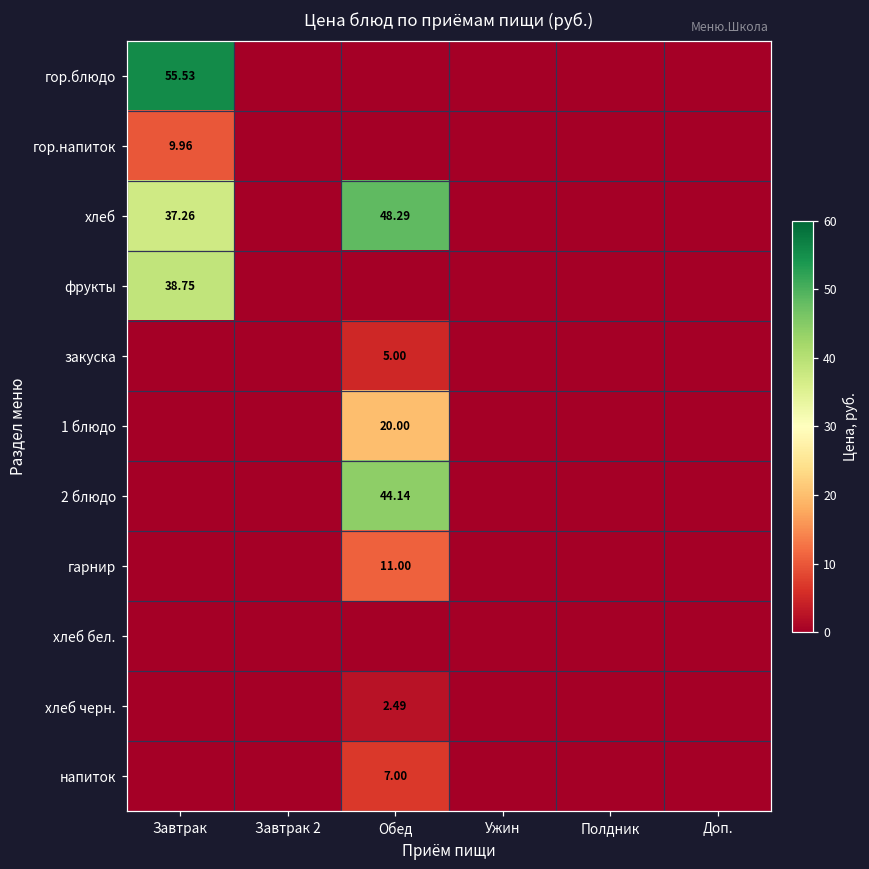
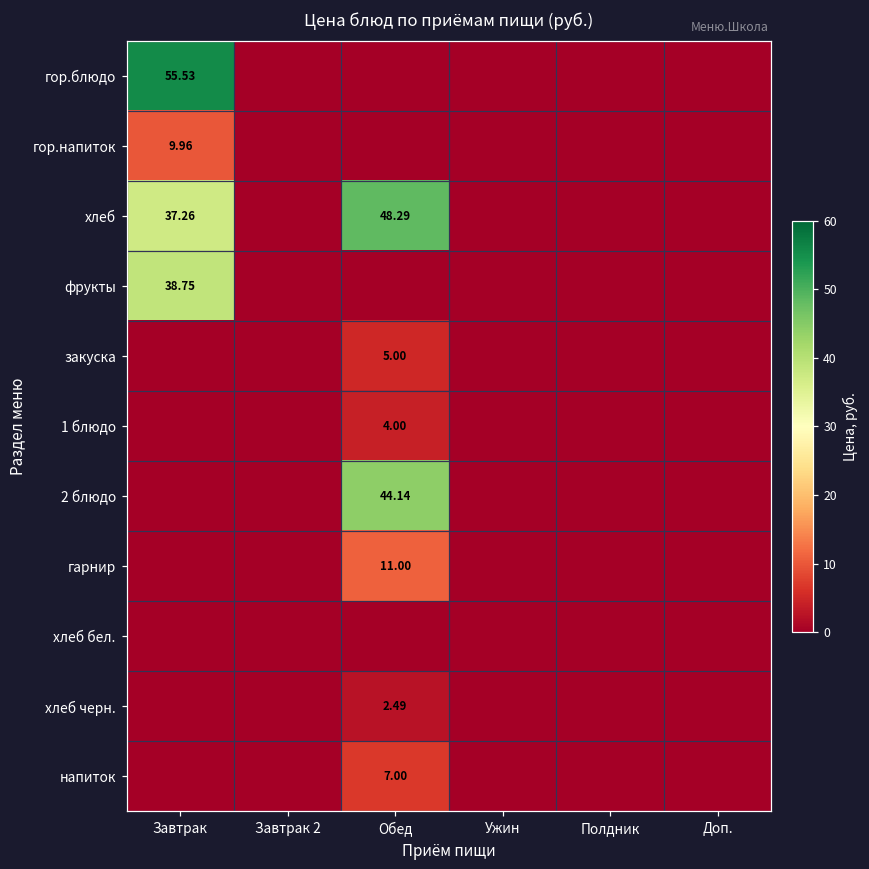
1 блюдо, Обед: 20.00 -> 4.00
